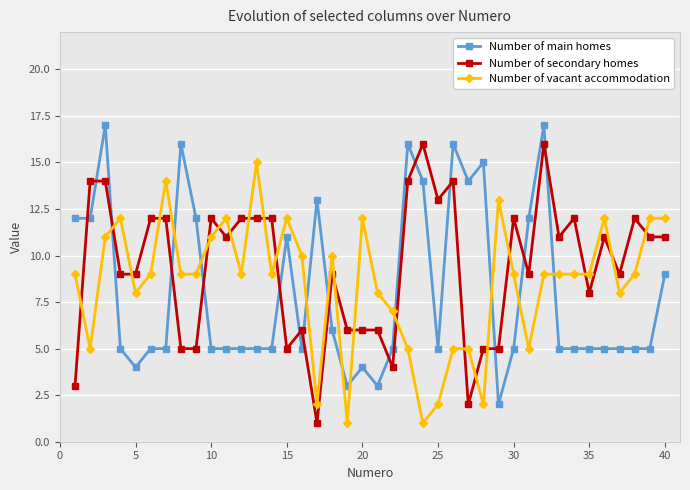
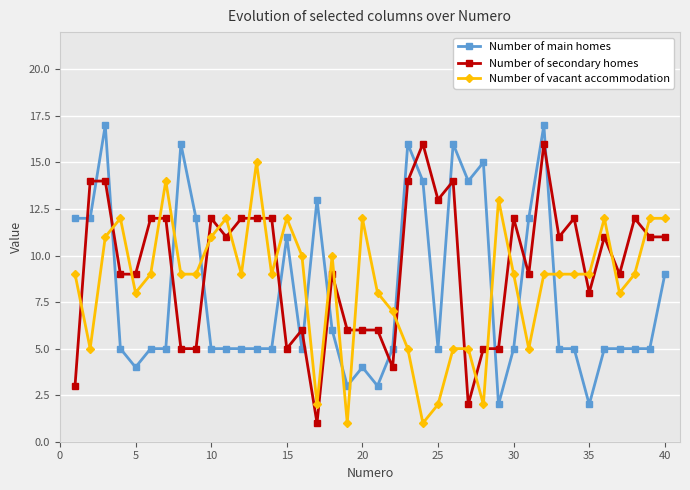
Number of main homes, 35: 5 -> 2
